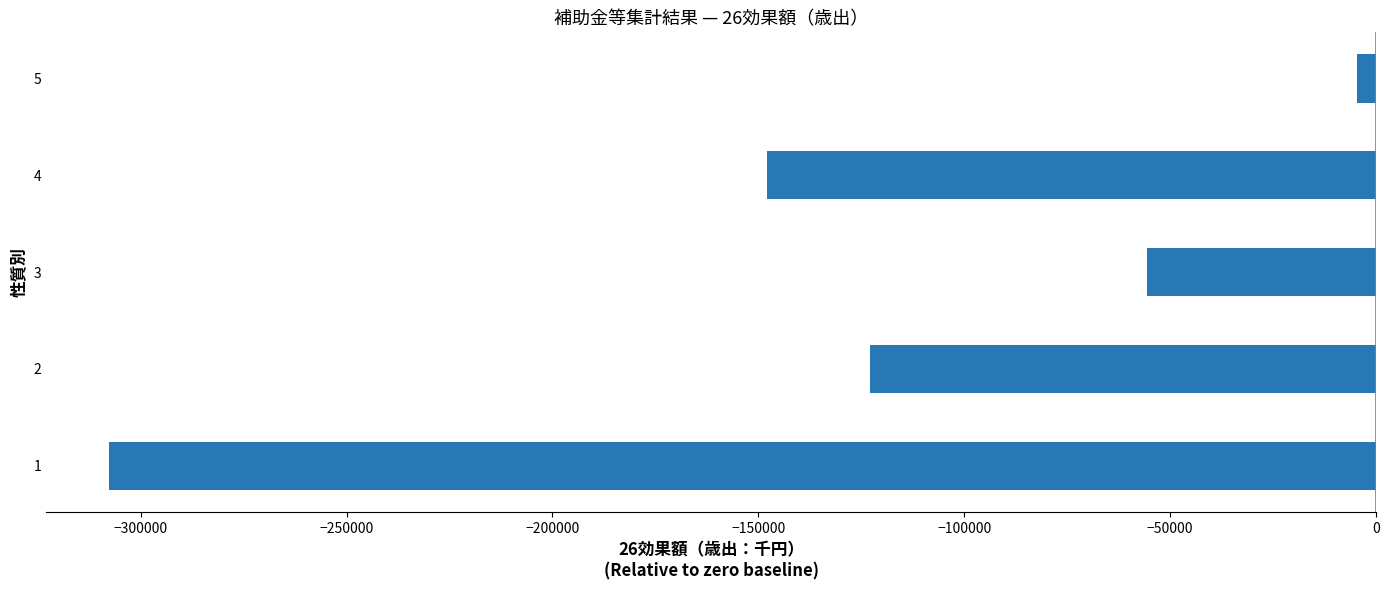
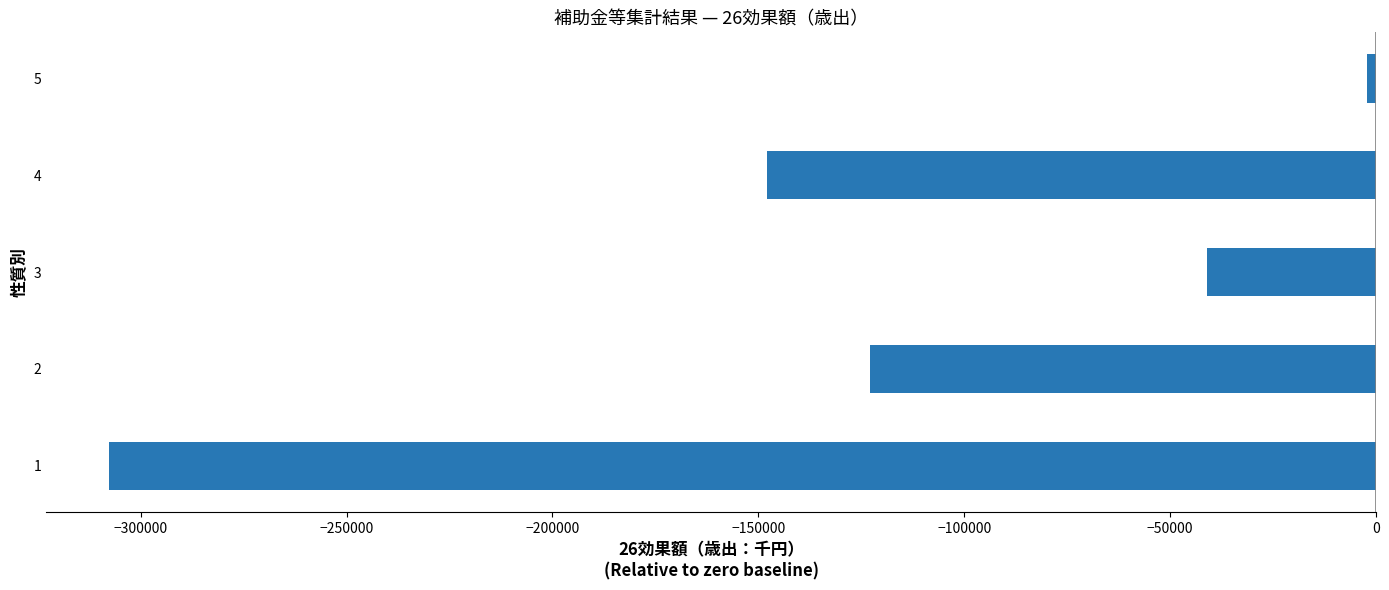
5: -5000 -> -2000
3: -56000 -> -41000
